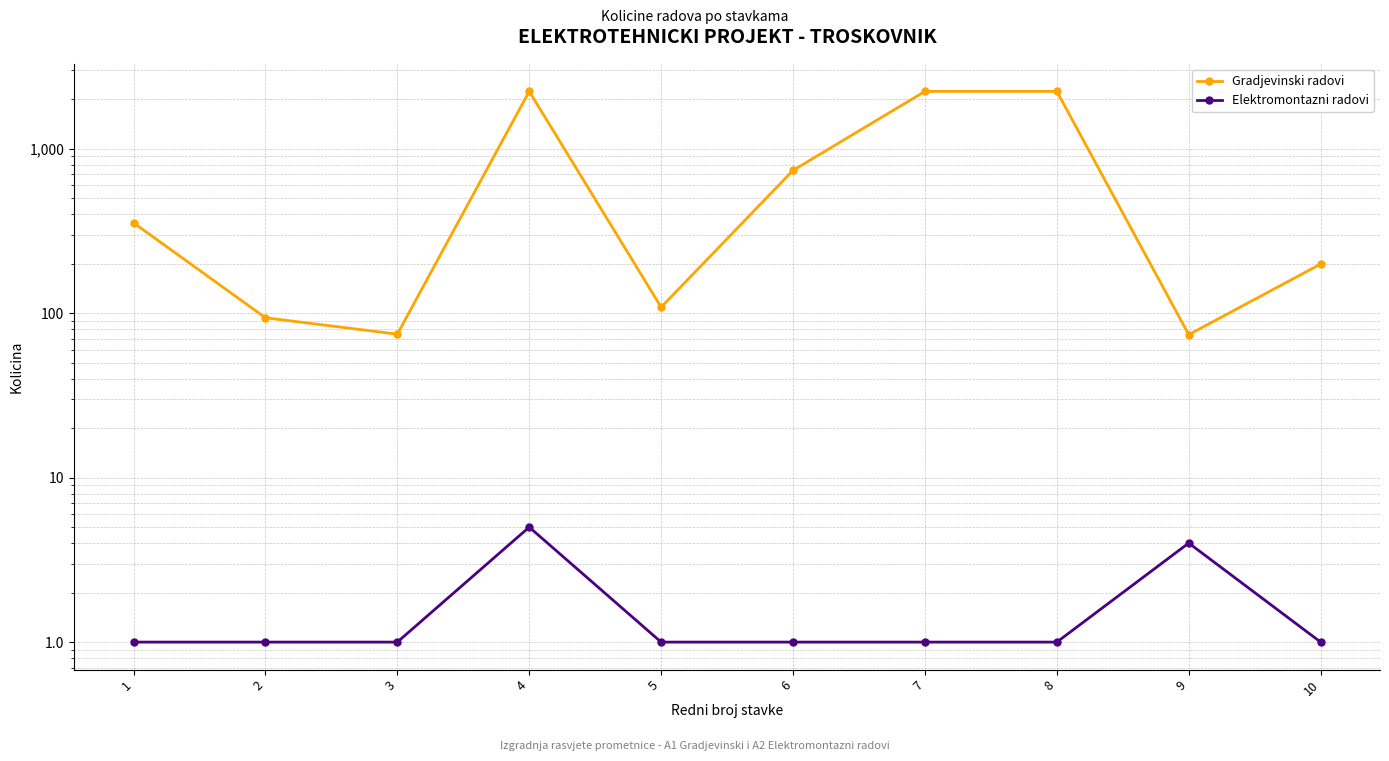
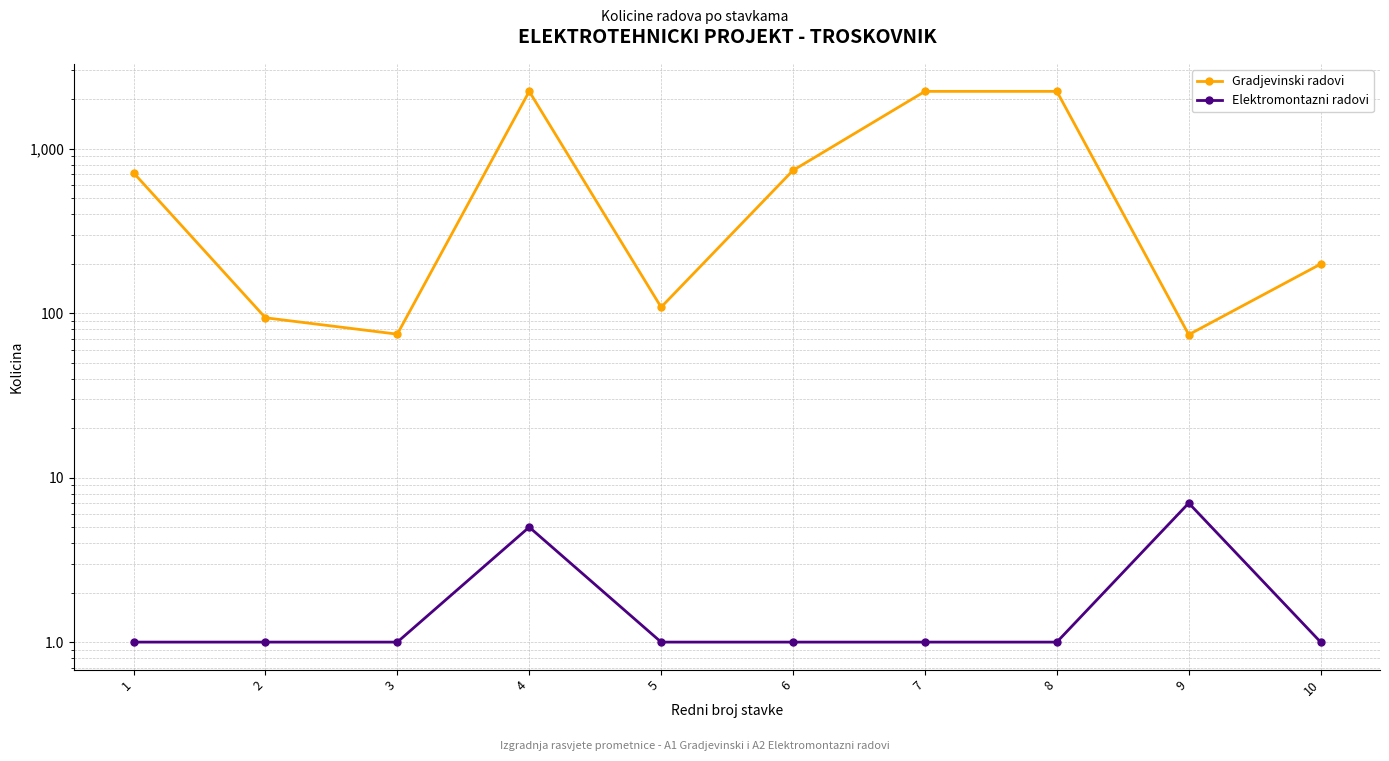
Gradjevinski radovi, 1: 350 -> 710
Elektromontazni radovi, 9: 4 -> 7
